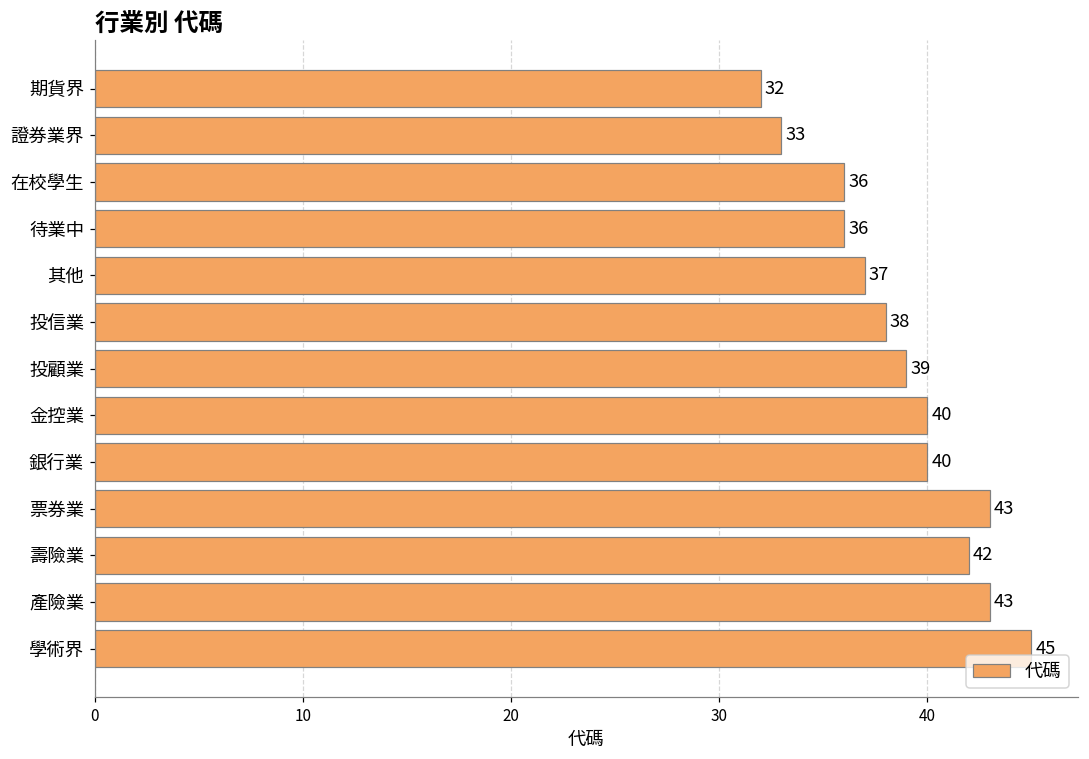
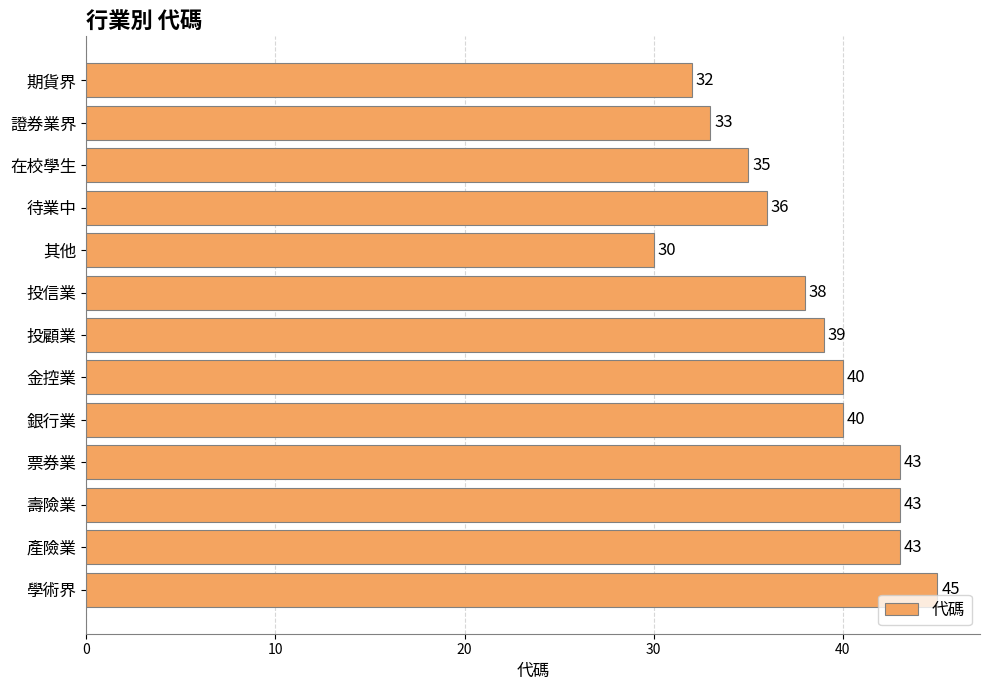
在校學生: 36 -> 35
其他: 37 -> 30
壽險業: 42 -> 43
